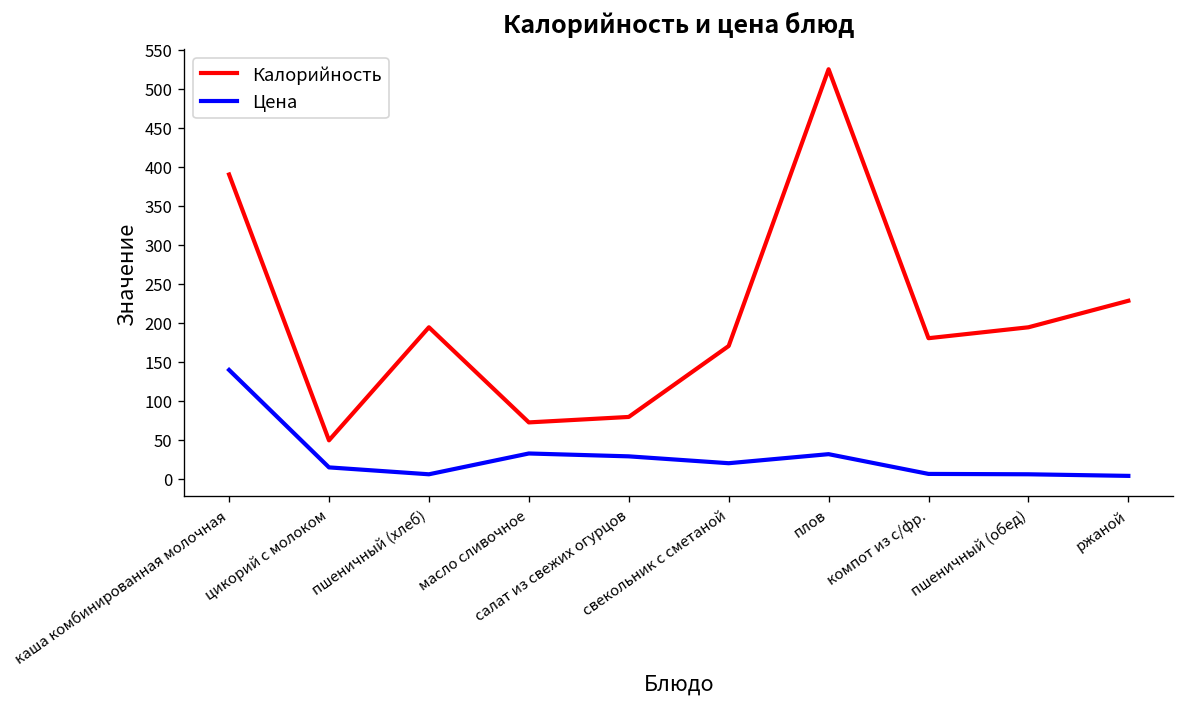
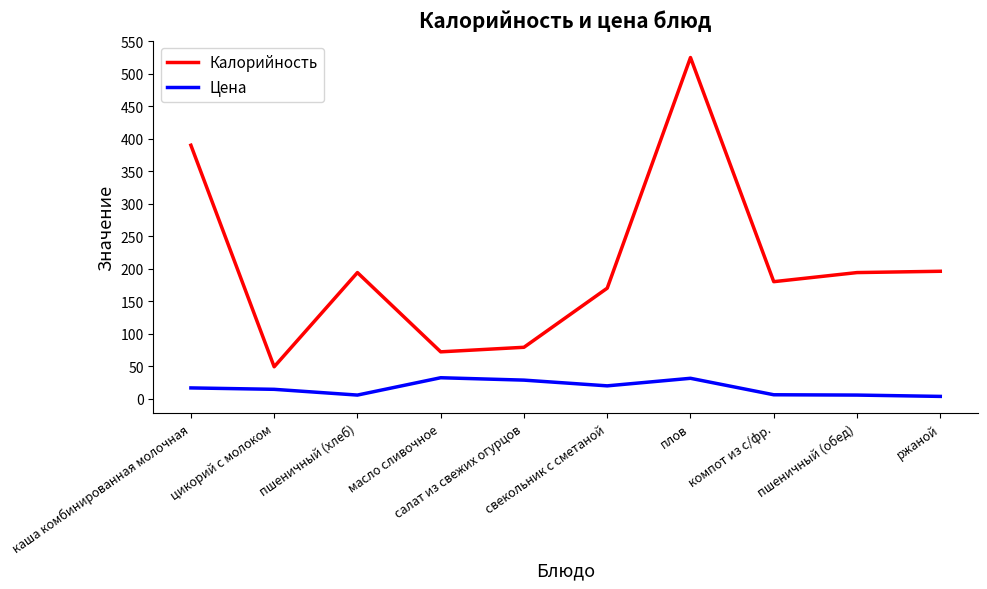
Цена, каша комбинированная молочная: 140 -> 20
Калорийность, ржаной: 230 -> 200
